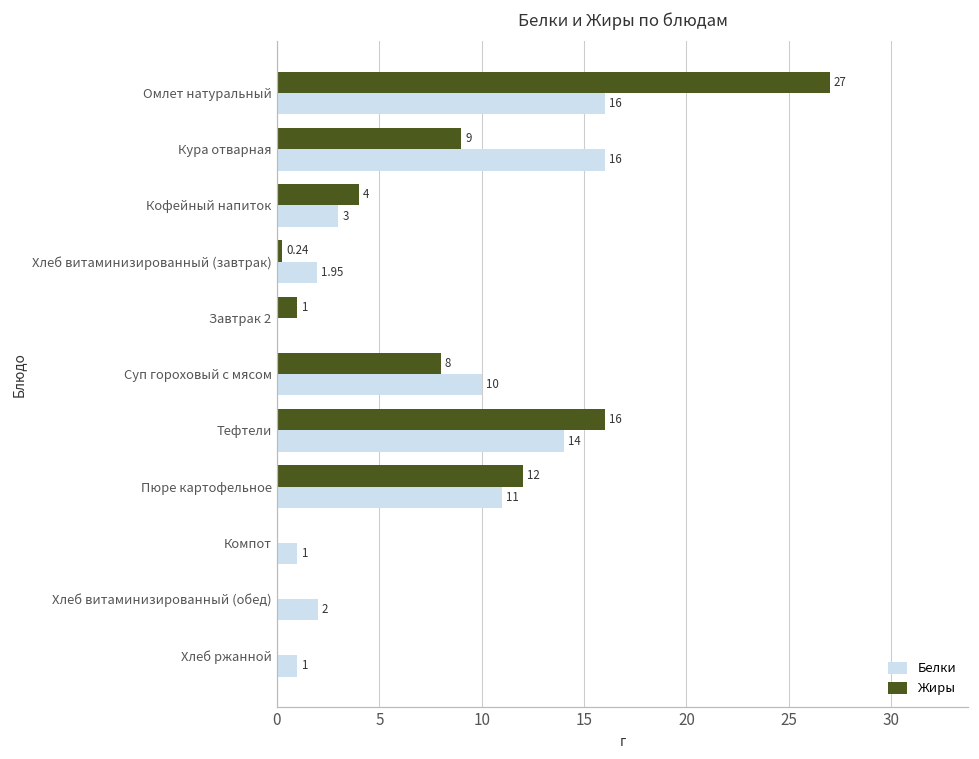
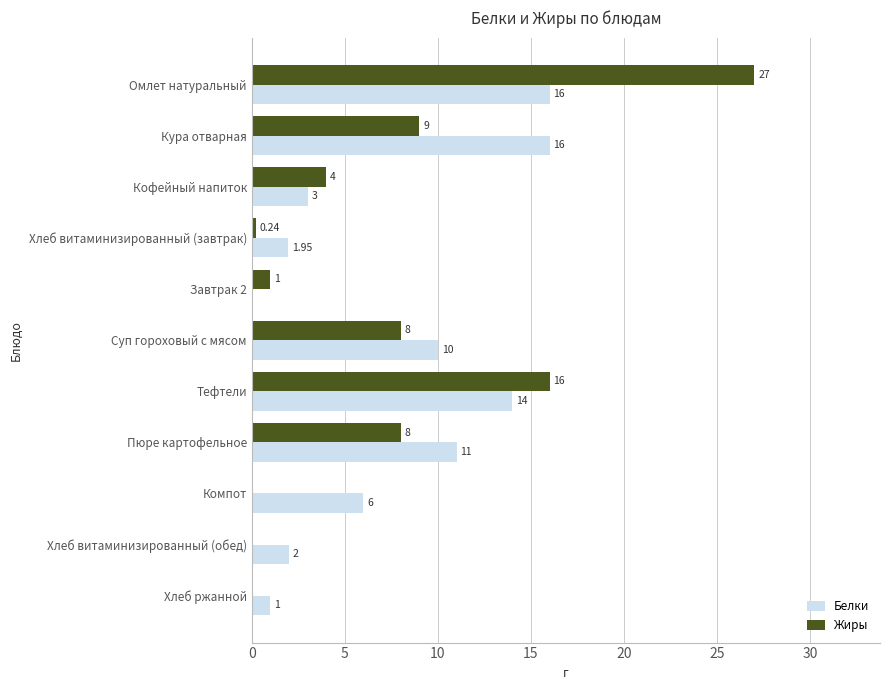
Жиры, Пюре картофельное: 12 -> 8
Белки, Компот: 1 -> 6
